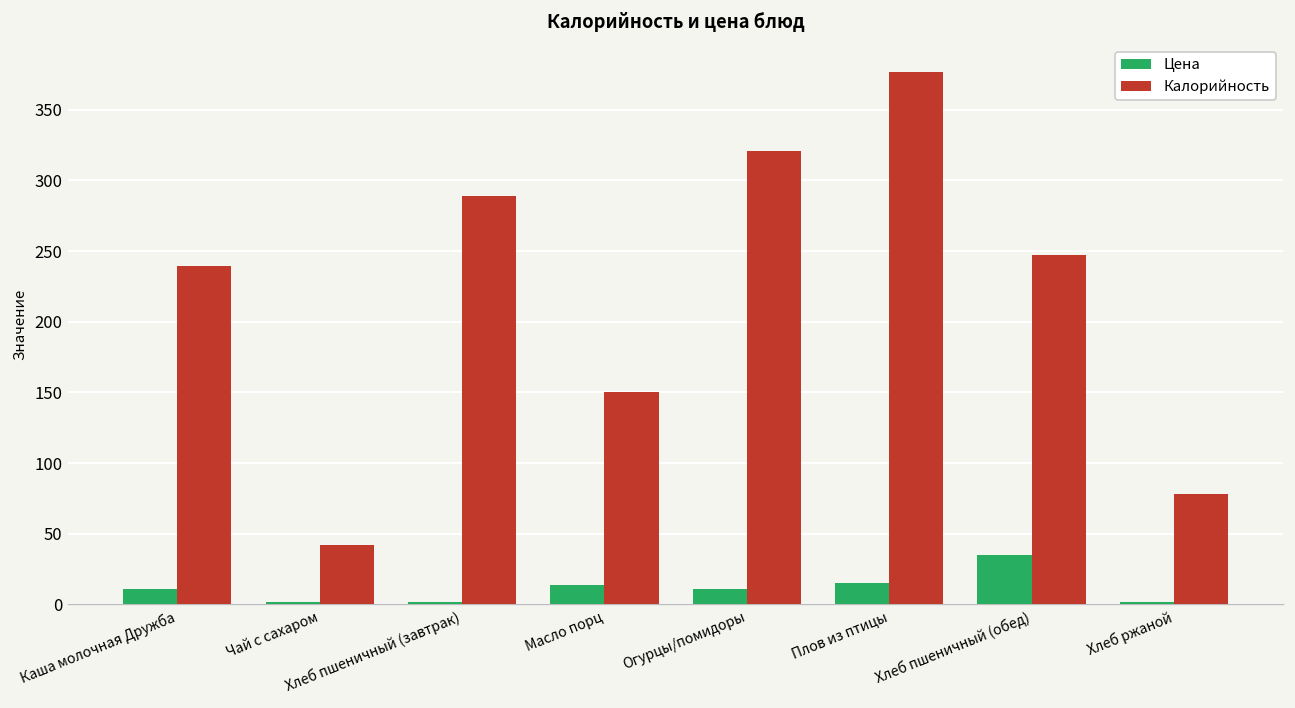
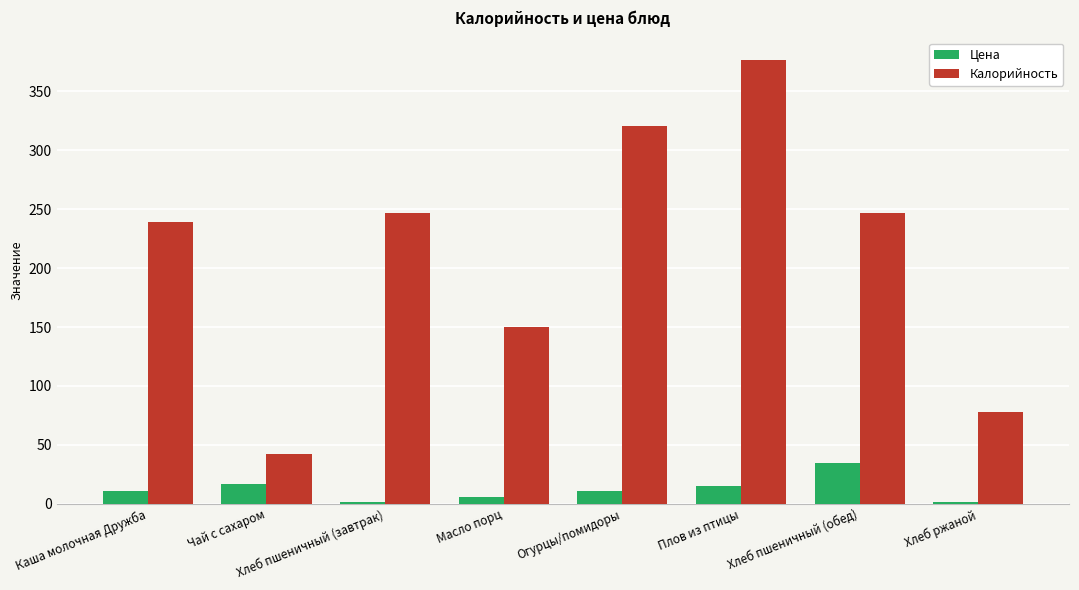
Цена, Чай с сахаром: 1 -> 16
Калорийность, Хлеб пшеничный (завтрак): 289 -> 247
Цена, Масло порц: 14 -> 5
